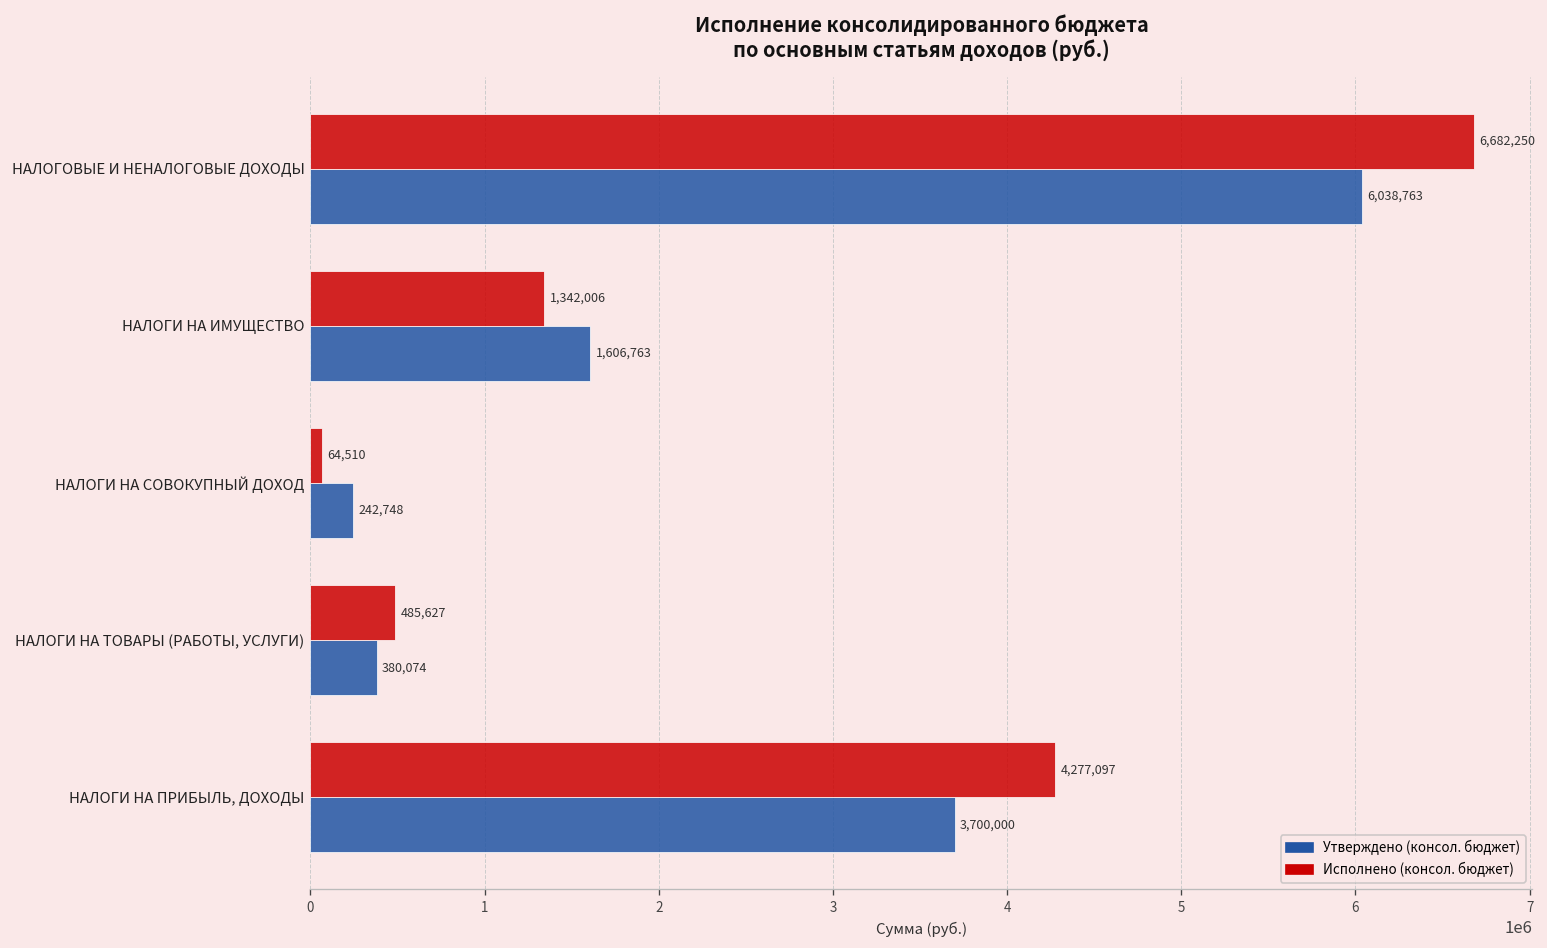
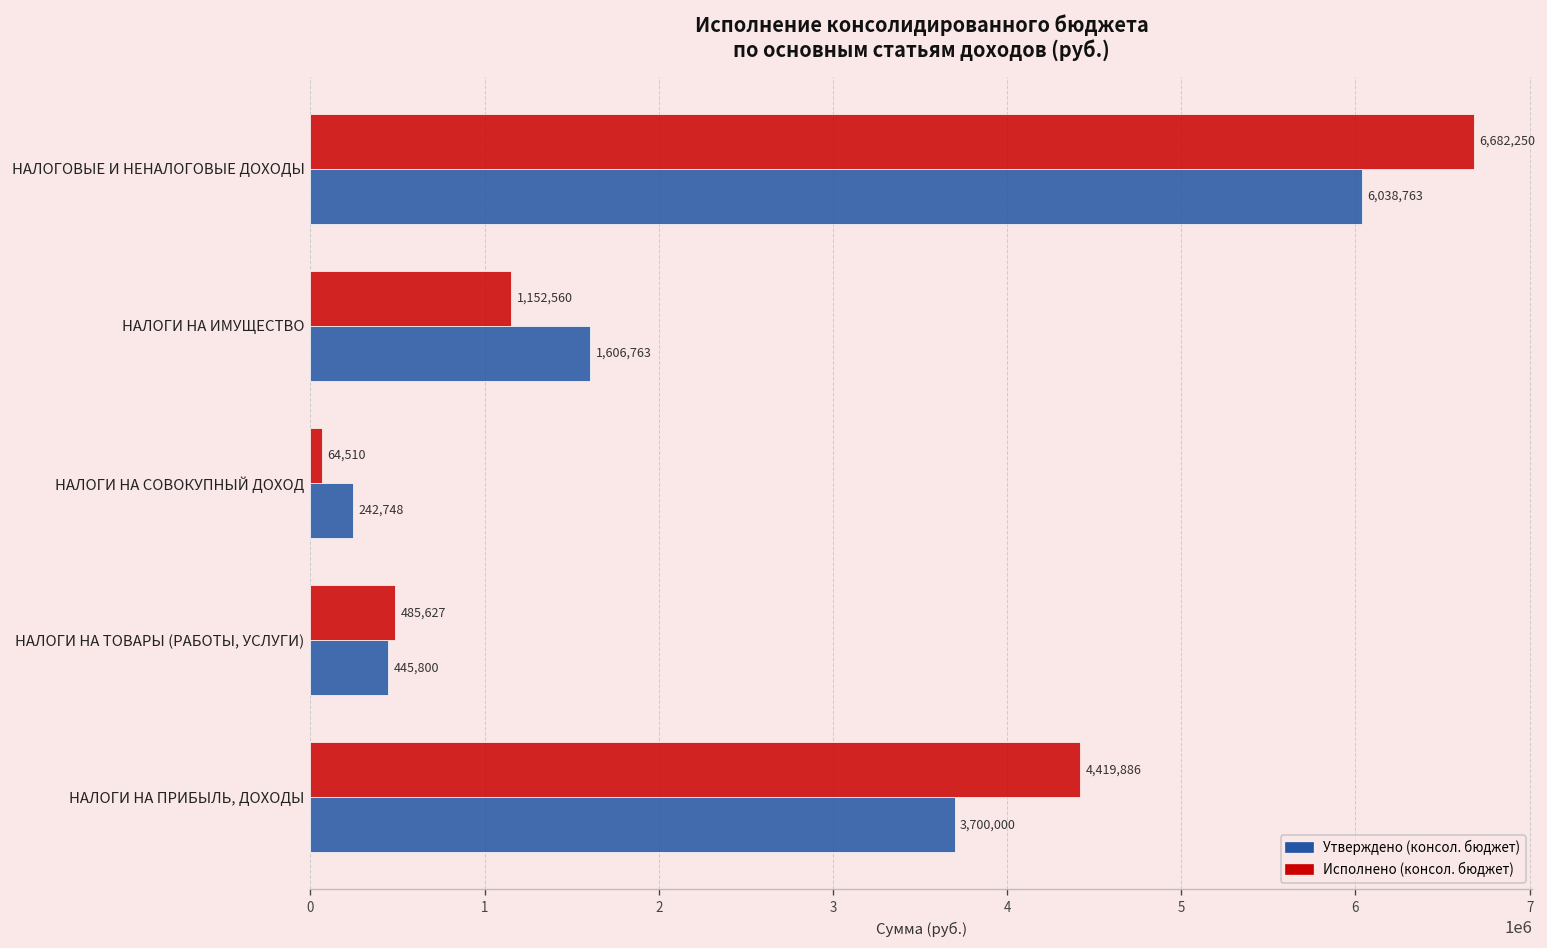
Исполнено (консол. бюджет), НАЛОГИ НА ИМУЩЕСТВО: 1,342,006 -> 1,152,560
Утверждено (консол. бюджет), НАЛОГИ НА ТОВАРЫ (РАБОТЫ, УСЛУГИ): 380,074 -> 445,800
Исполнено (консол. бюджет), НАЛОГИ НА ПРИБЫЛЬ, ДОХОДЫ: 4,277,097 -> 4,419,886
